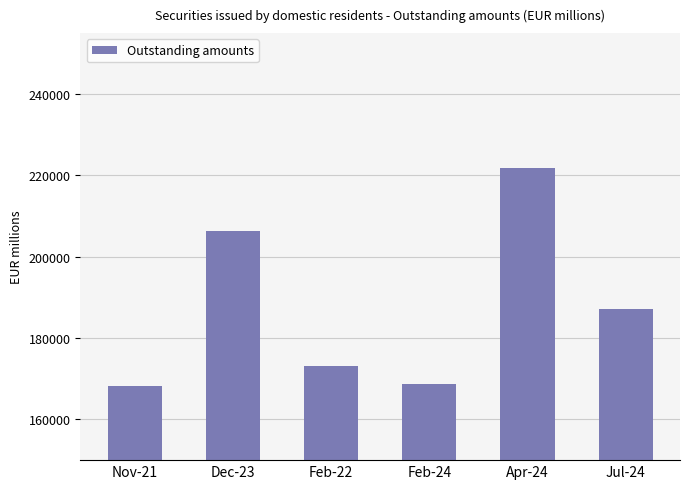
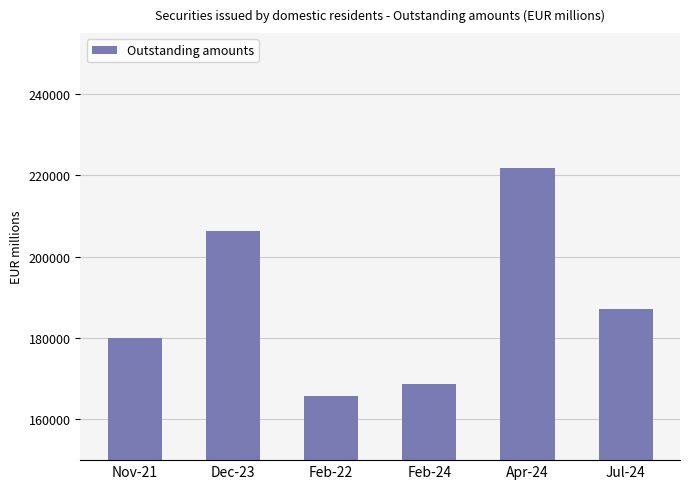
Nov-21: 168000 -> 180000
Feb-22: 173000 -> 166000
